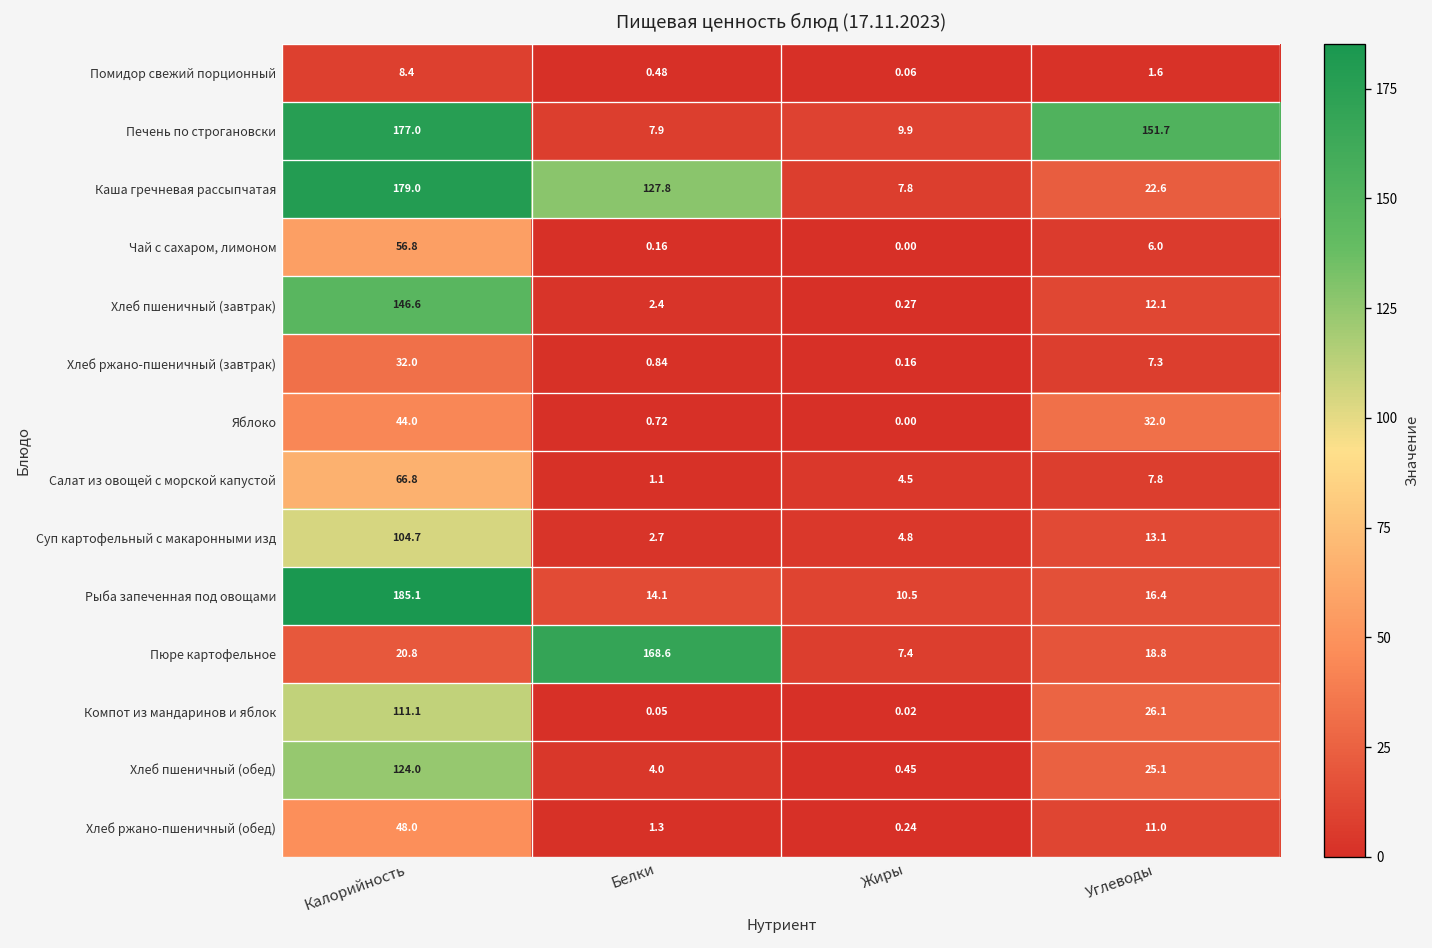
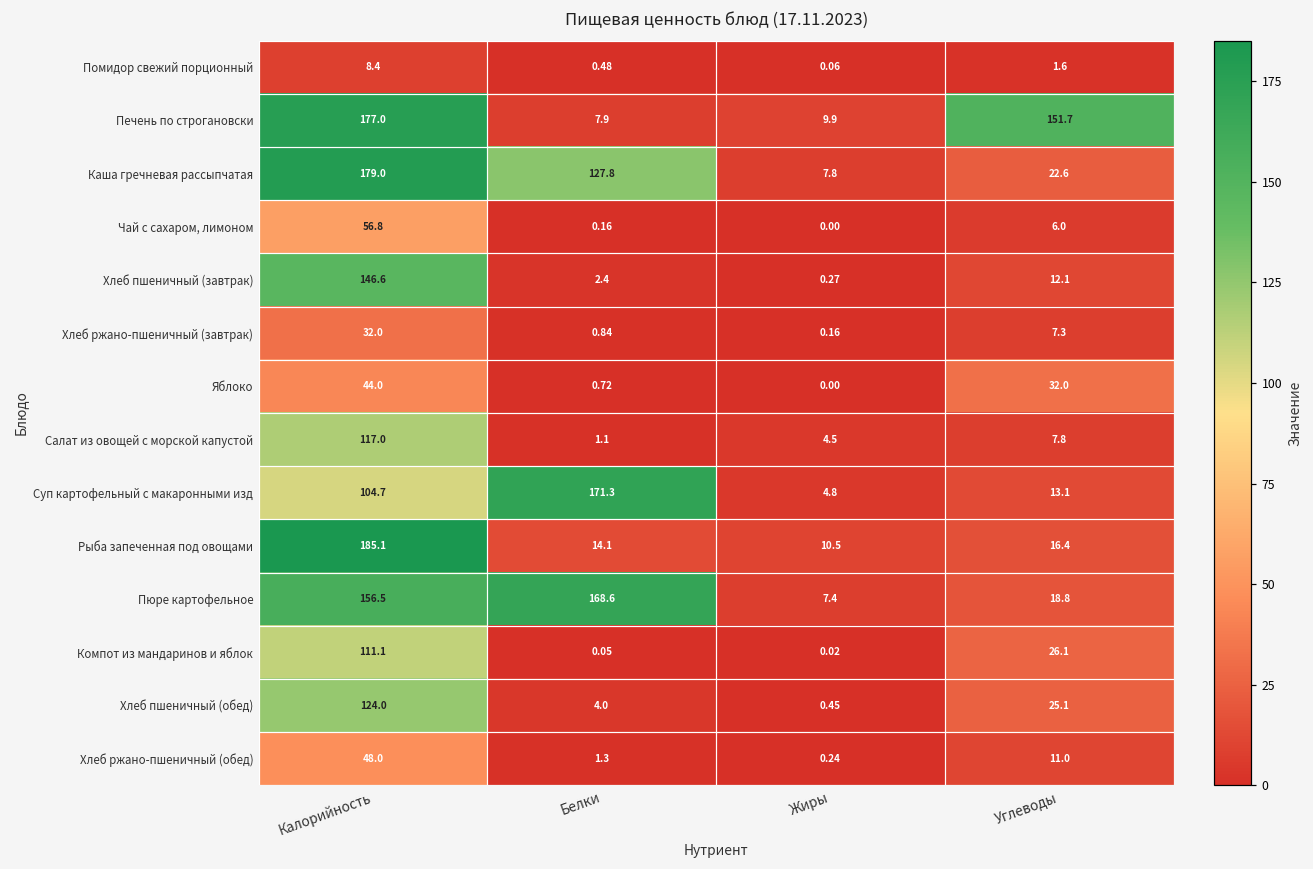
Салат из овощей с морской капустой, Калорийность: 66.8 -> 117.0
Суп картофельный с макаронными изд, Белки: 2.7 -> 171.3
Пюре картофельное, Калорийность: 20.8 -> 156.5
